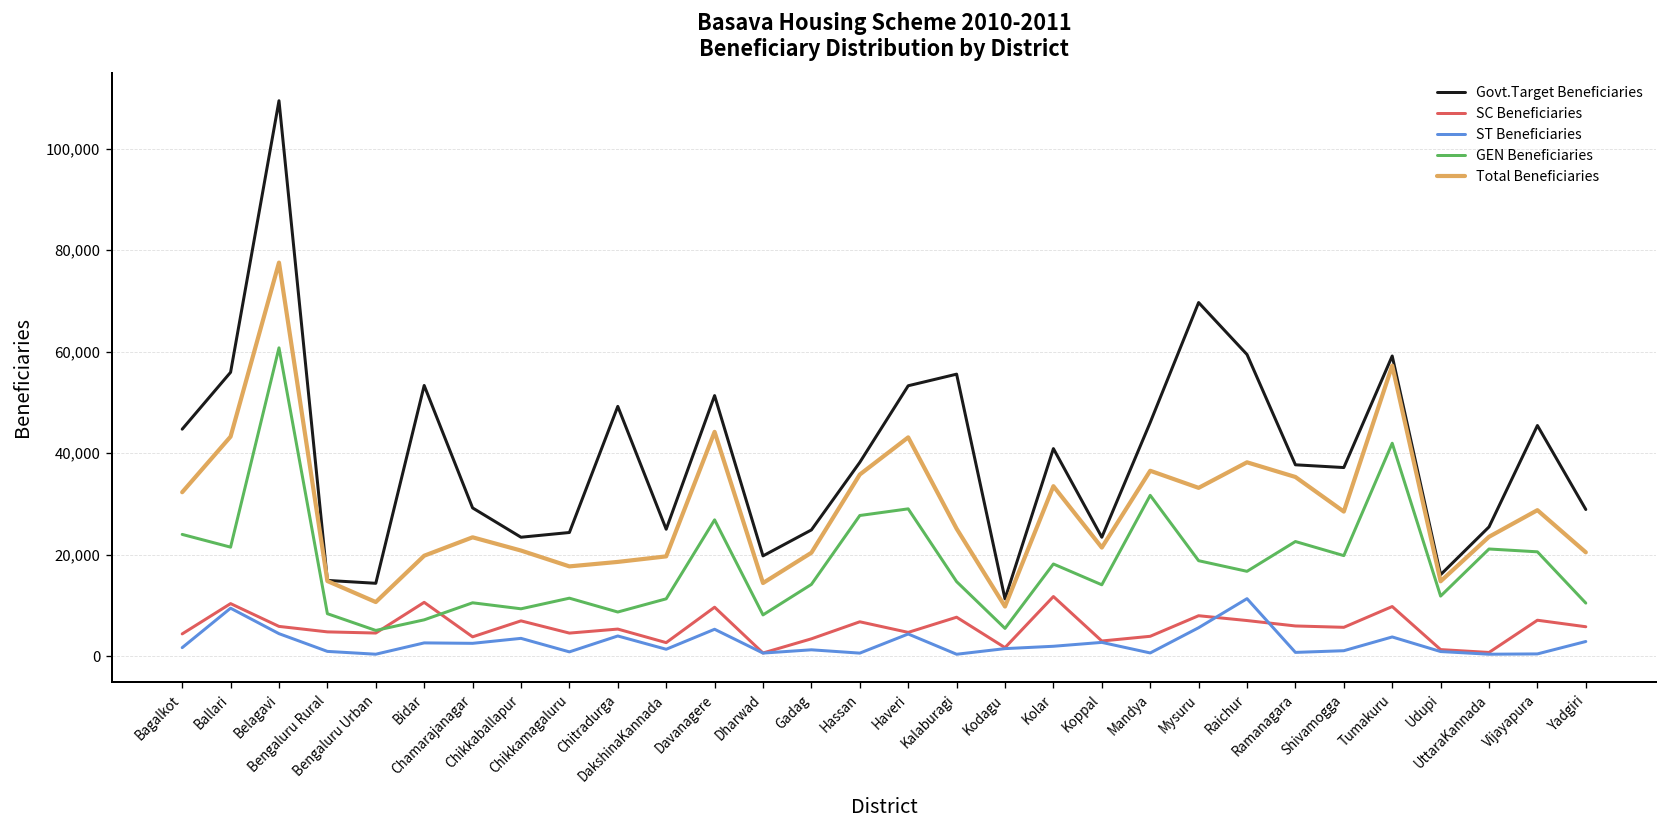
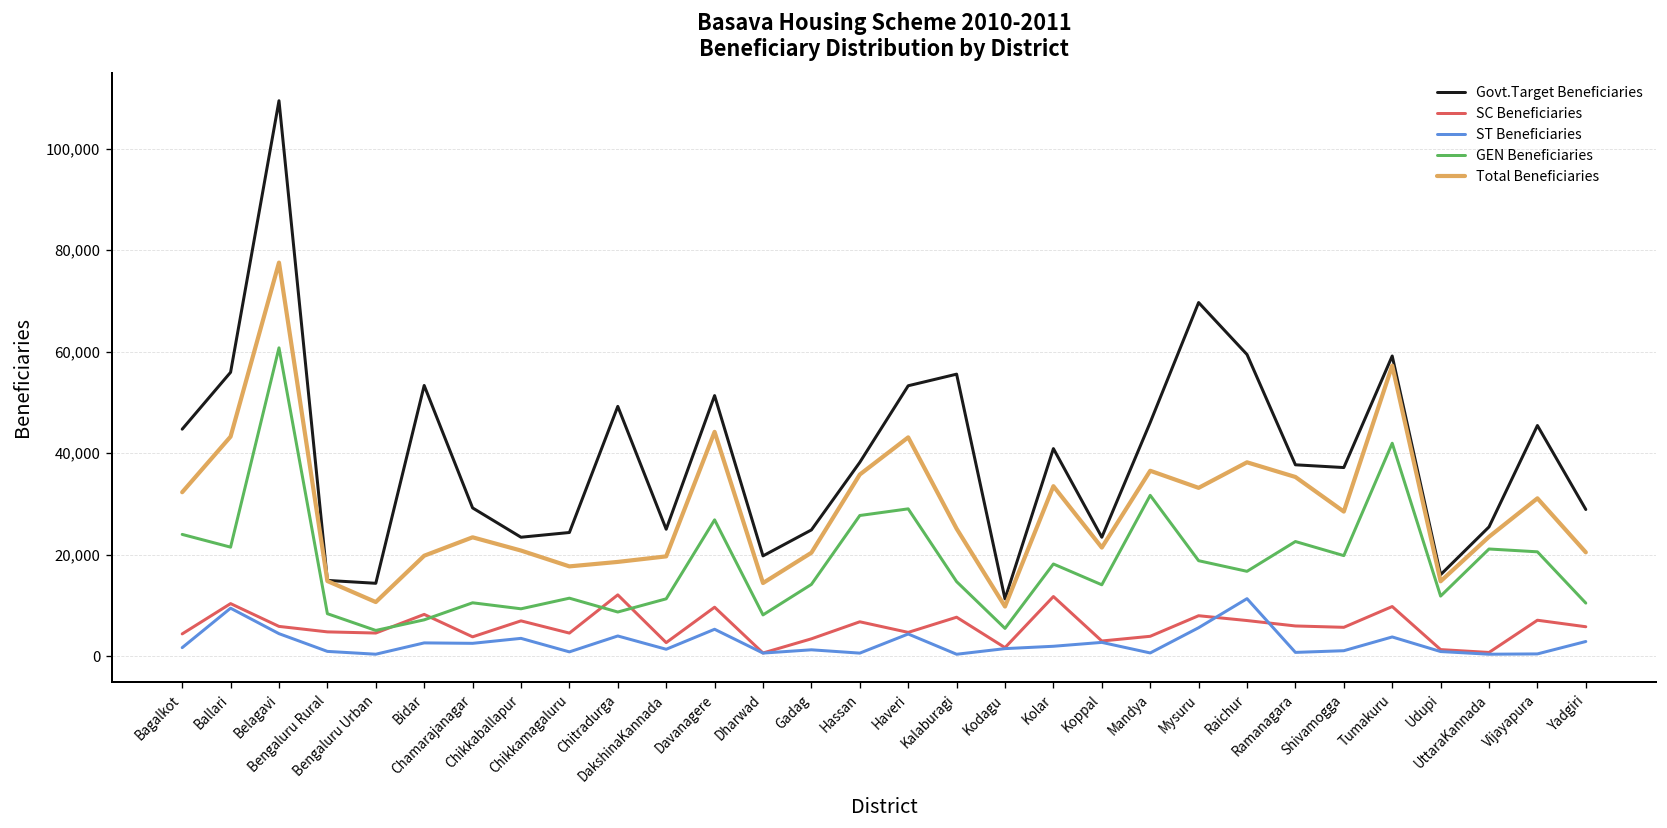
SC Beneficiaries, Bidar: 11,000 -> 8,000
SC Beneficiaries, Chitradurga: 5,000 -> 12,000
Total Beneficiaries, Vijayapura: 29,000 -> 31,000
